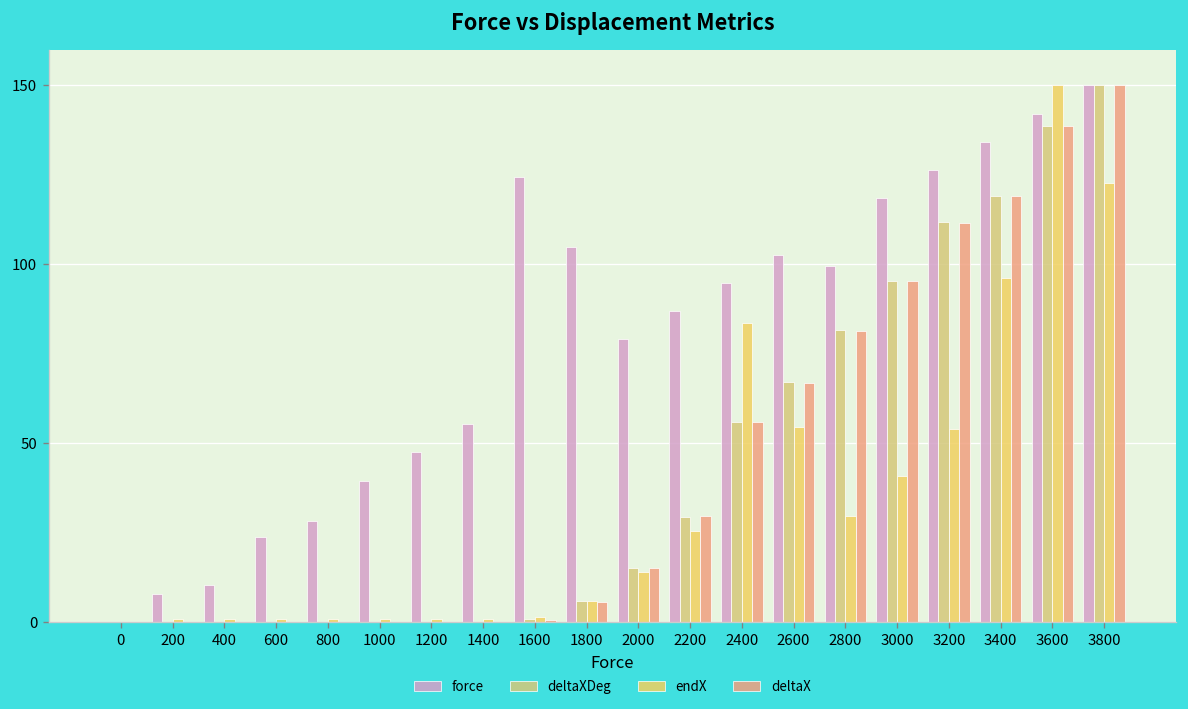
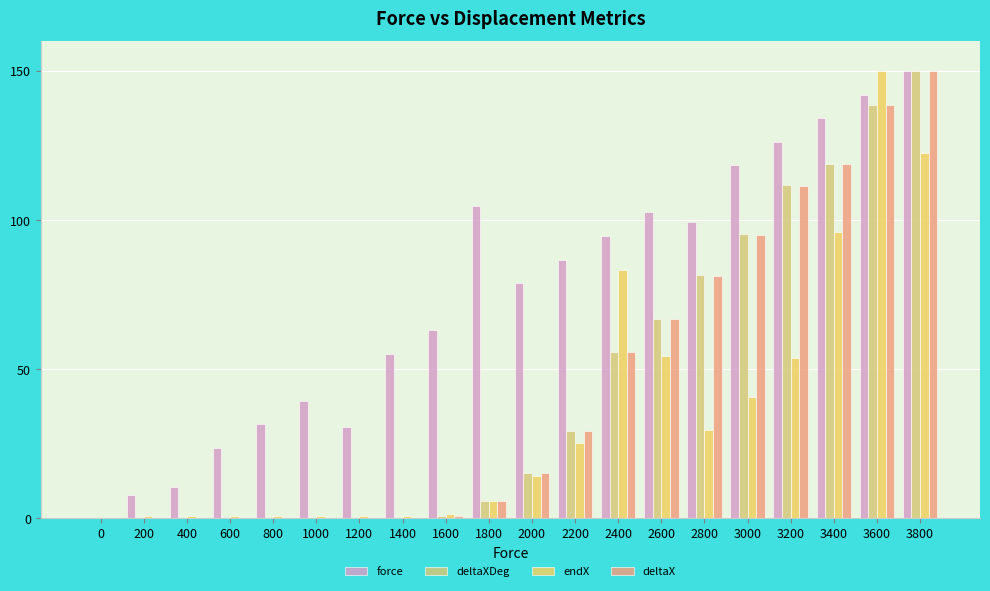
force, 800: 28 -> 32
force, 1200: 47 -> 31
force, 1600: 124 -> 63
